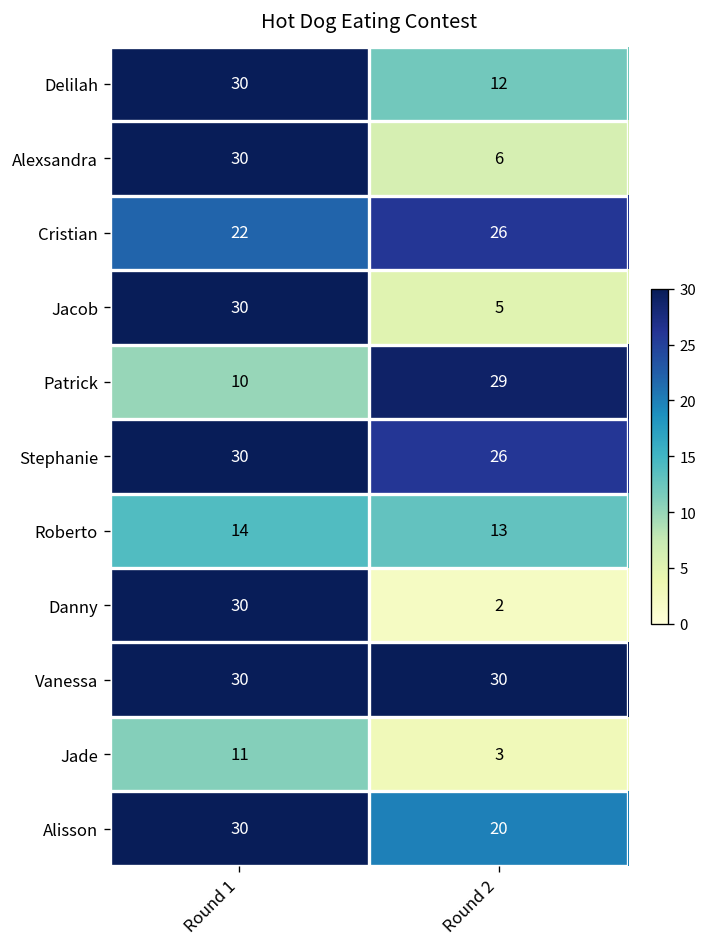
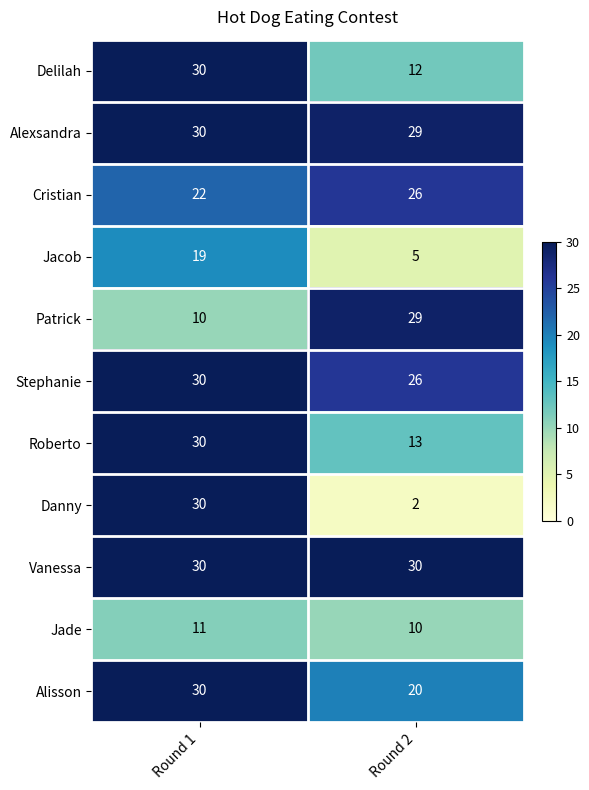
Alexsandra, Round 2: 6 -> 29
Jacob, Round 1: 30 -> 19
Roberto, Round 1: 14 -> 30
Jade, Round 2: 3 -> 10
